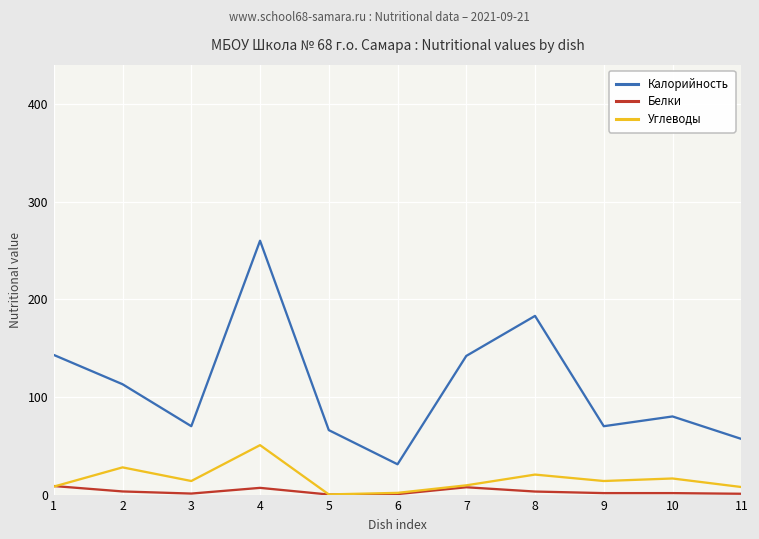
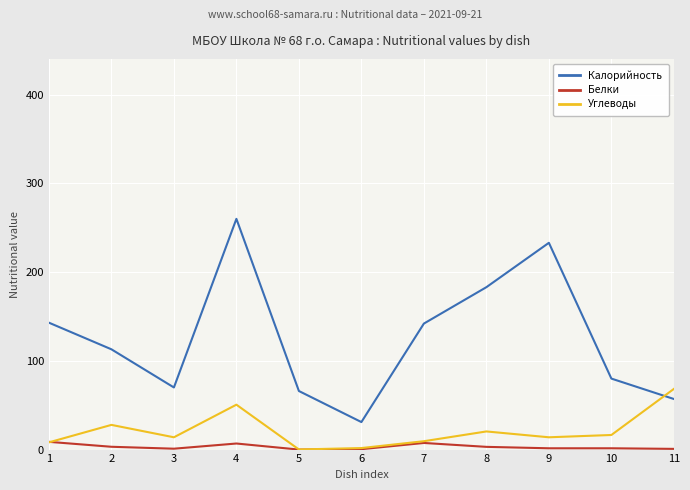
Калорийность, 9: 70 -> 230
Углеводы, 11: 10 -> 70
